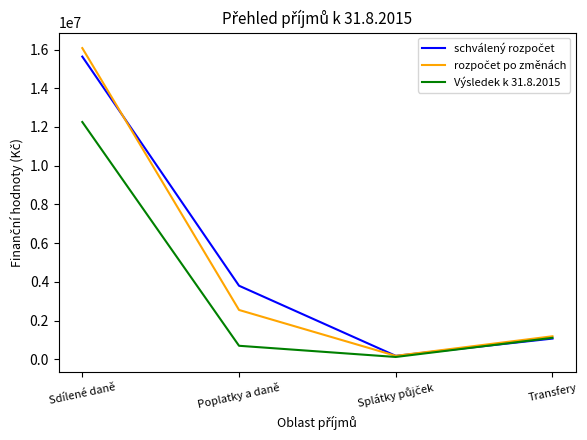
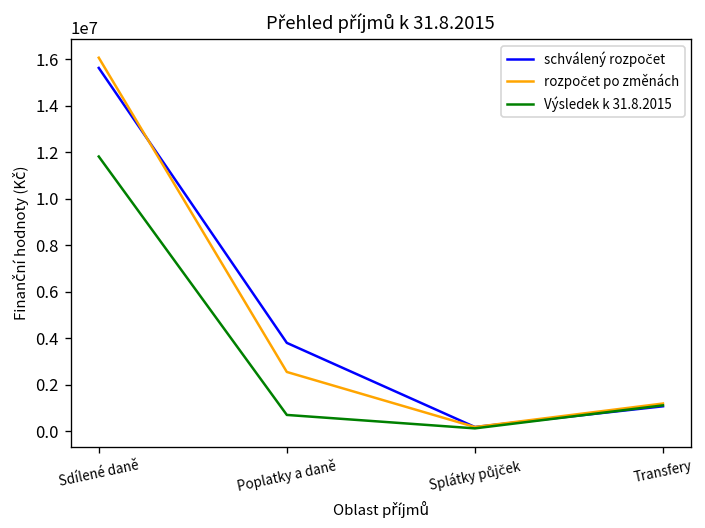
Výsledek k 31.8.2015, Sdílené daně: 12300000 -> 11800000
